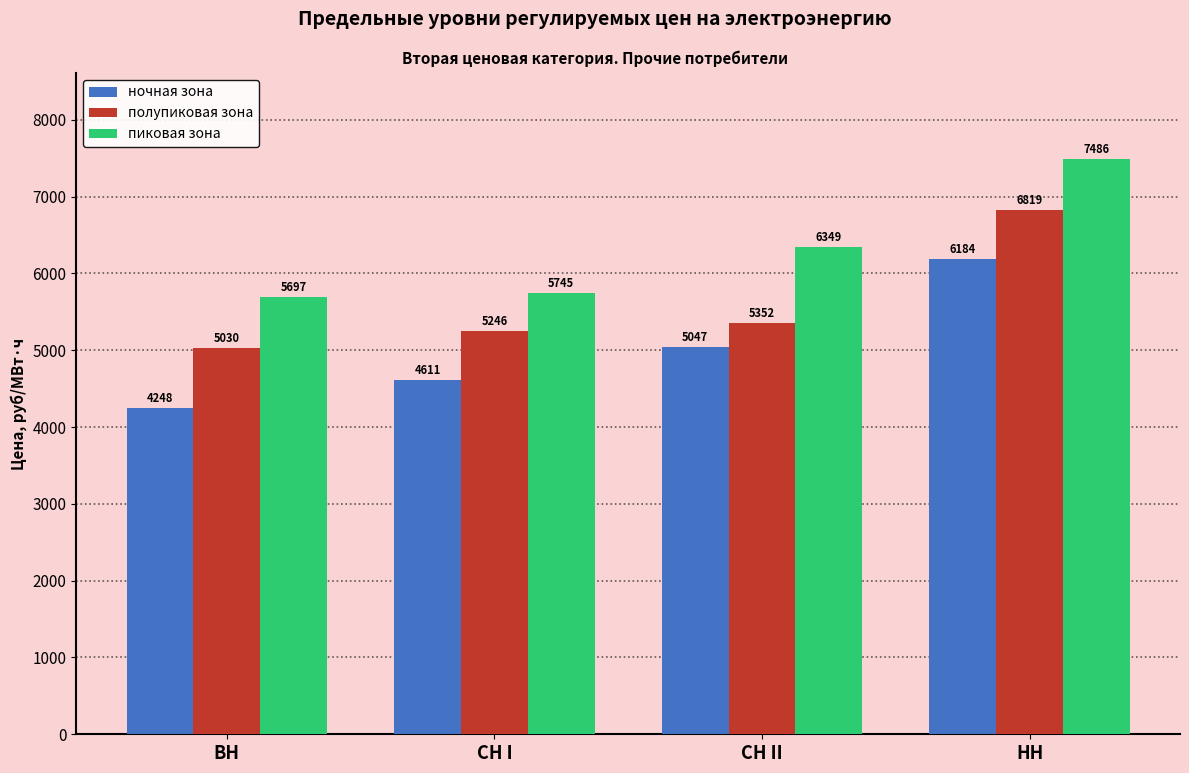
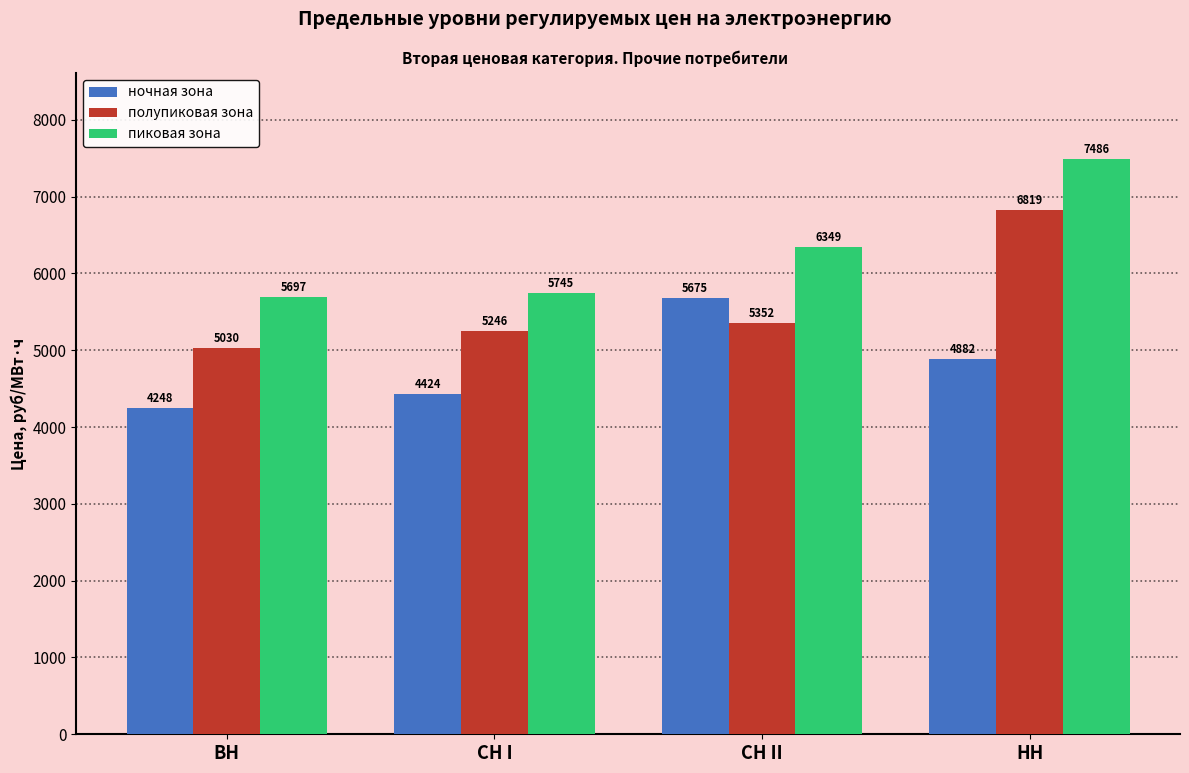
ночная зона, СН I: 4611 -> 4424
ночная зона, СН II: 5047 -> 5675
ночная зона, НН: 6184 -> 4882
